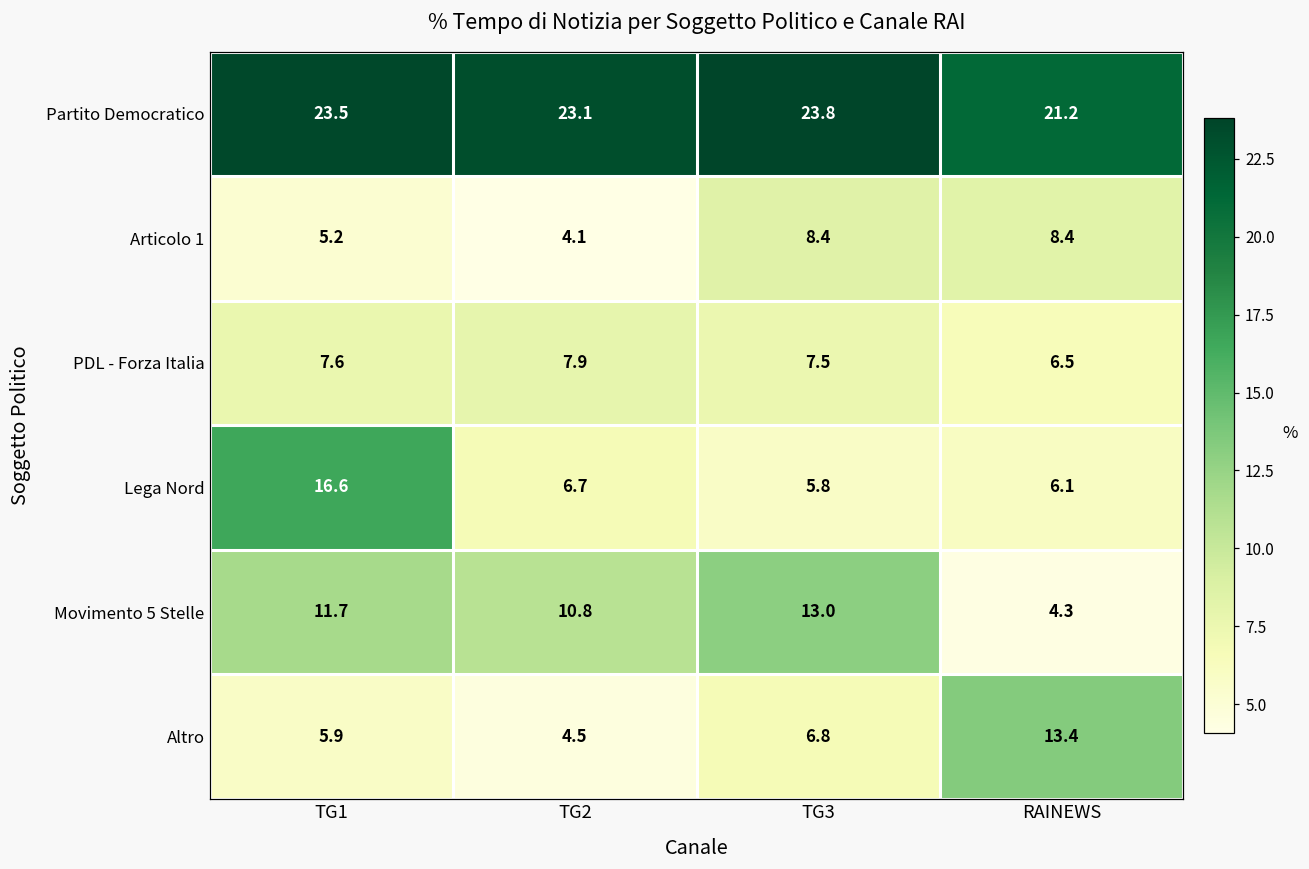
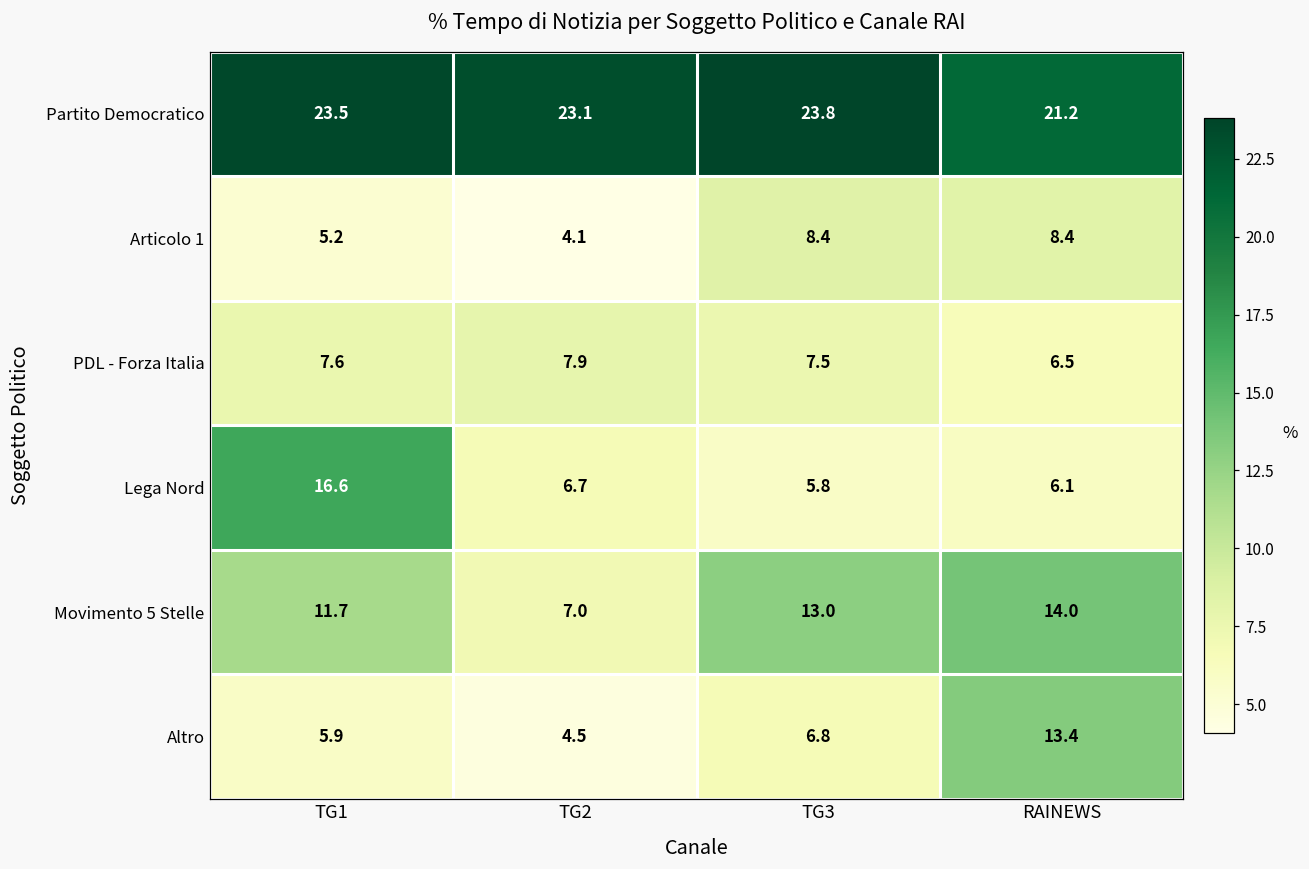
Movimento 5 Stelle, TG2: 10.8 -> 7.0
Movimento 5 Stelle, RAINEWS: 4.3 -> 14.0
